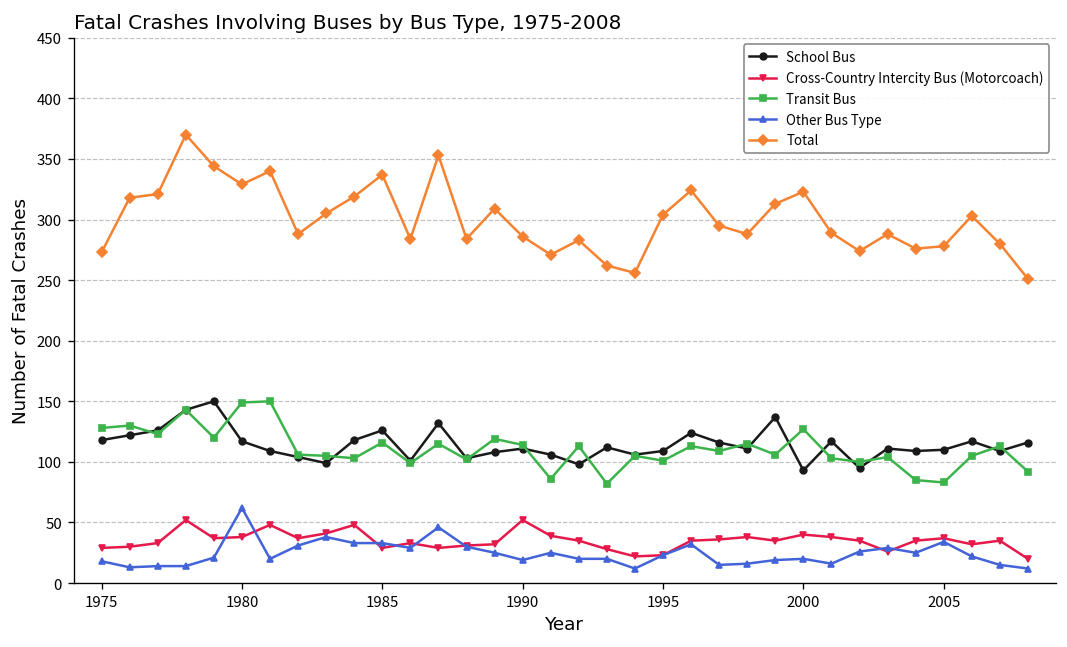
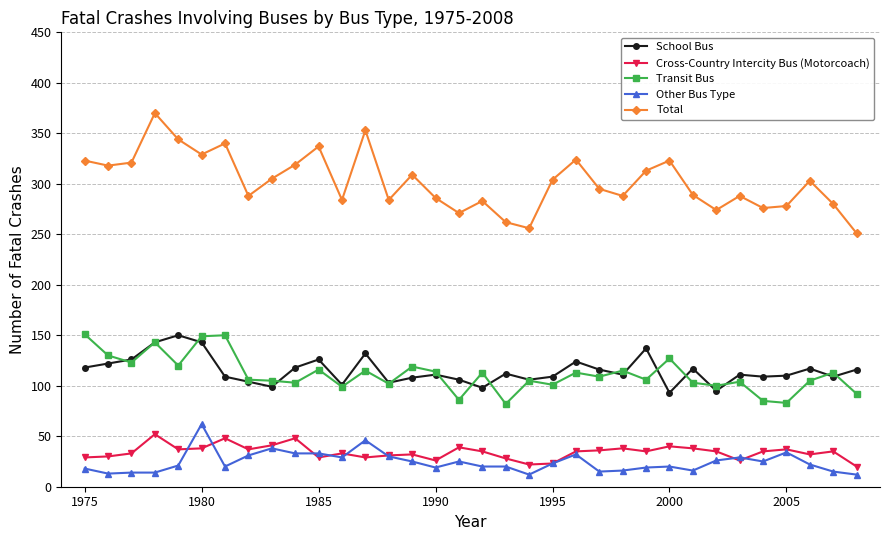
Transit Bus, 1975: 128 -> 151
Total, 1975: 273 -> 323
School Bus, 1980: 117 -> 143
Cross-Country Intercity Bus (Motorcoach), 1990: 52 -> 26
